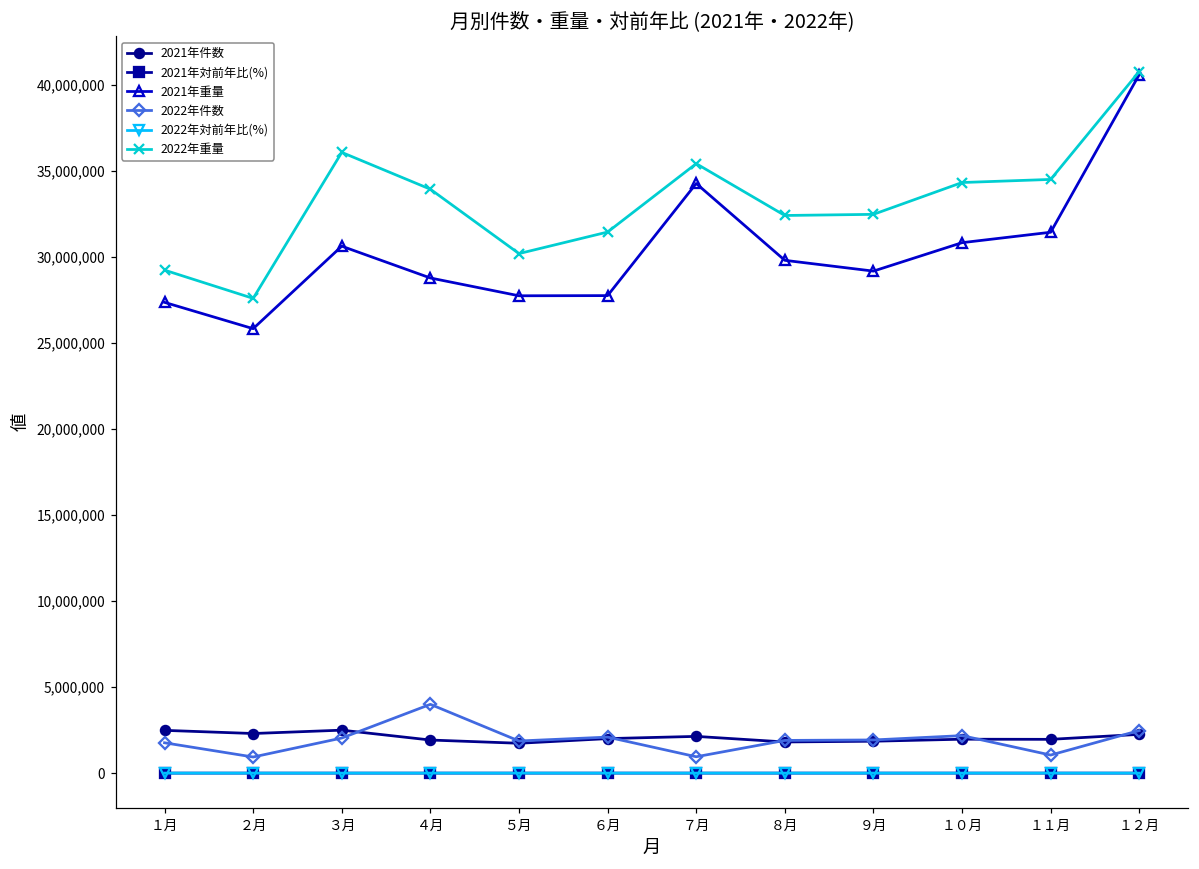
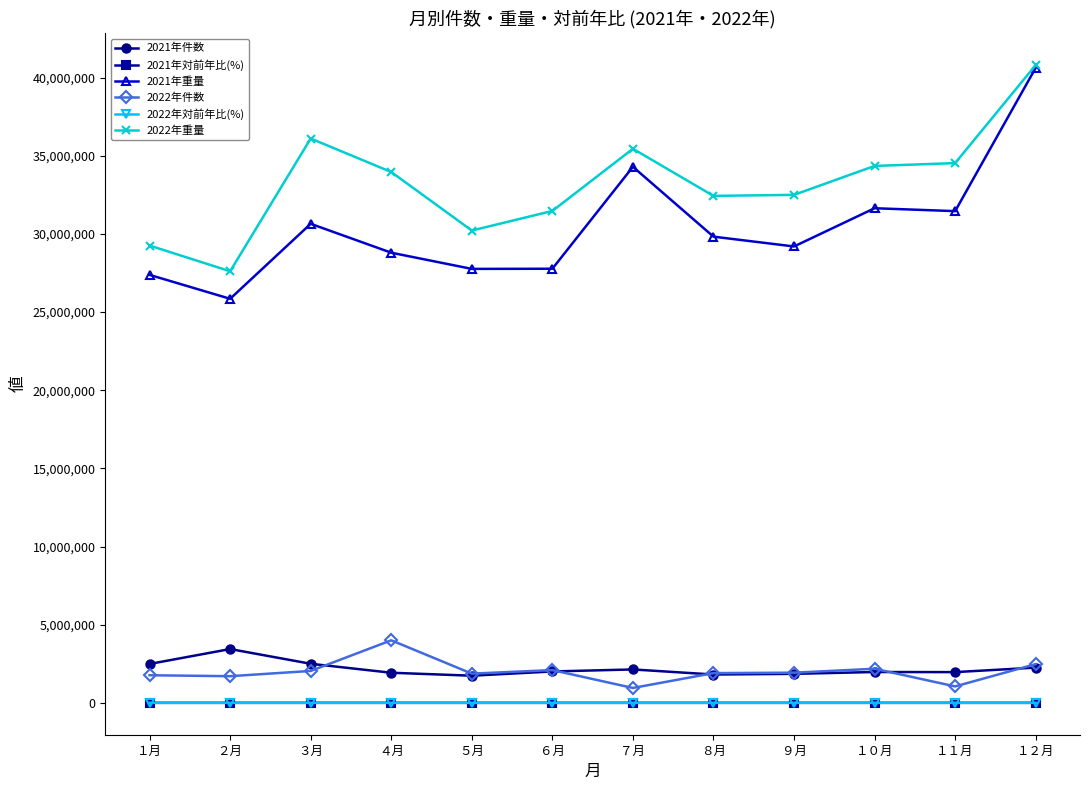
2021年件数, ２月: 2,300,000 -> 3,400,000
2022年件数, ２月: 900,000 -> 1,700,000
2021年重量, １０月: 30,800,000 -> 31,600,000
